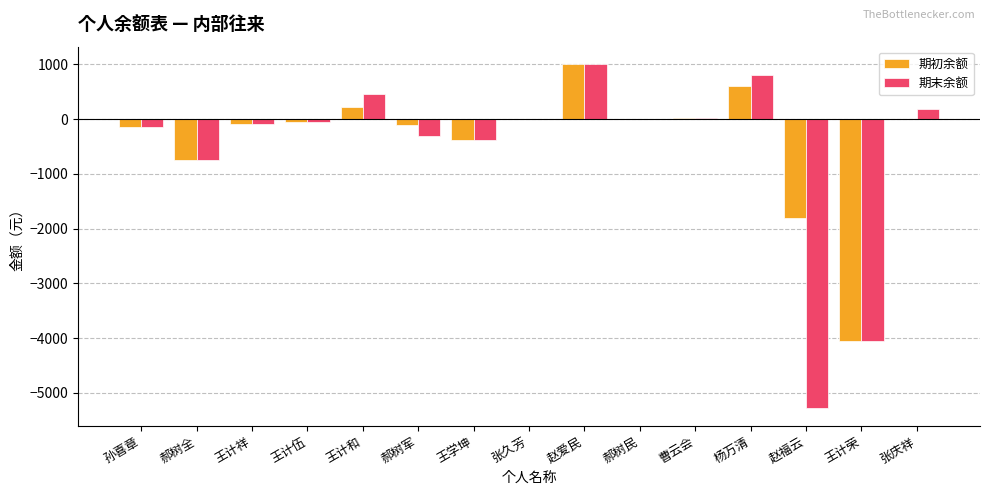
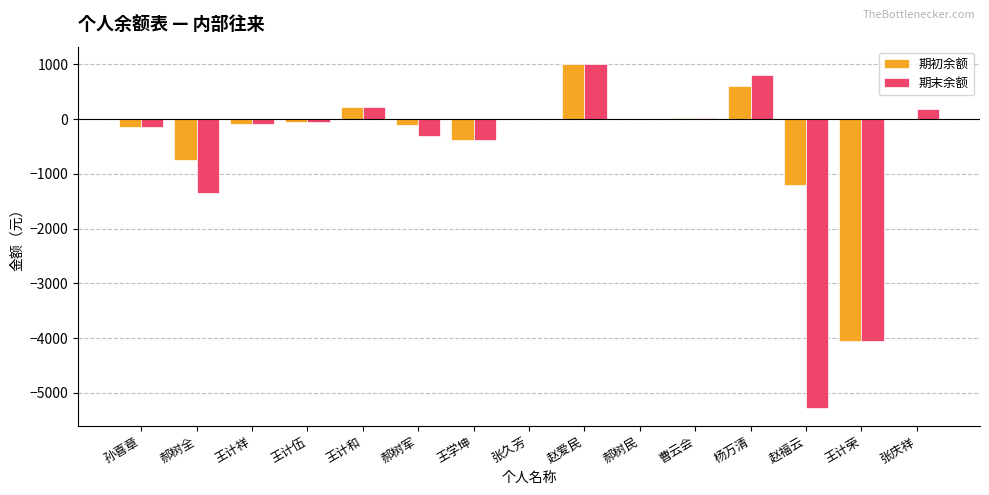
期末余额, 郝树全: -700 -> -1300
期末余额, 王计和: 500 -> 200
期初余额, 赵福云: -1800 -> -1200
